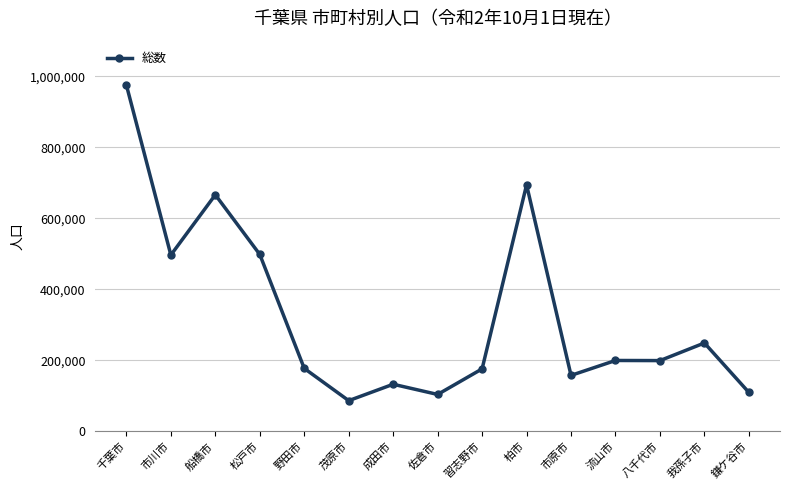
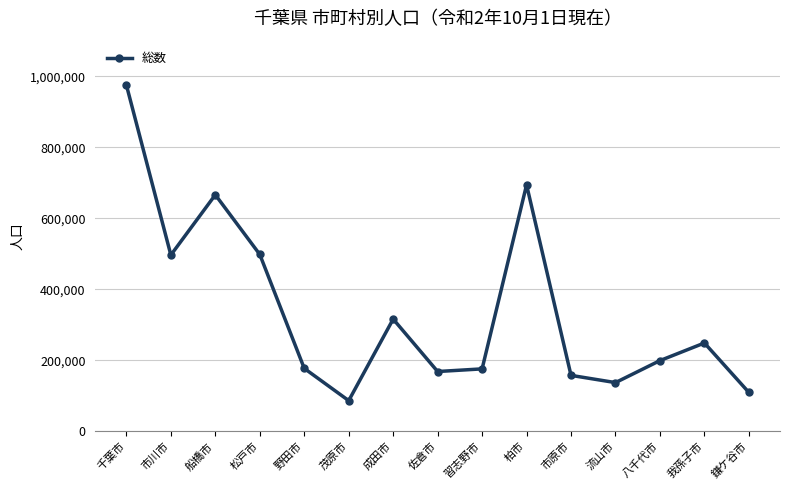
成田市: 130,000 -> 320,000
佐倉市: 100,000 -> 170,000
流山市: 200,000 -> 140,000
